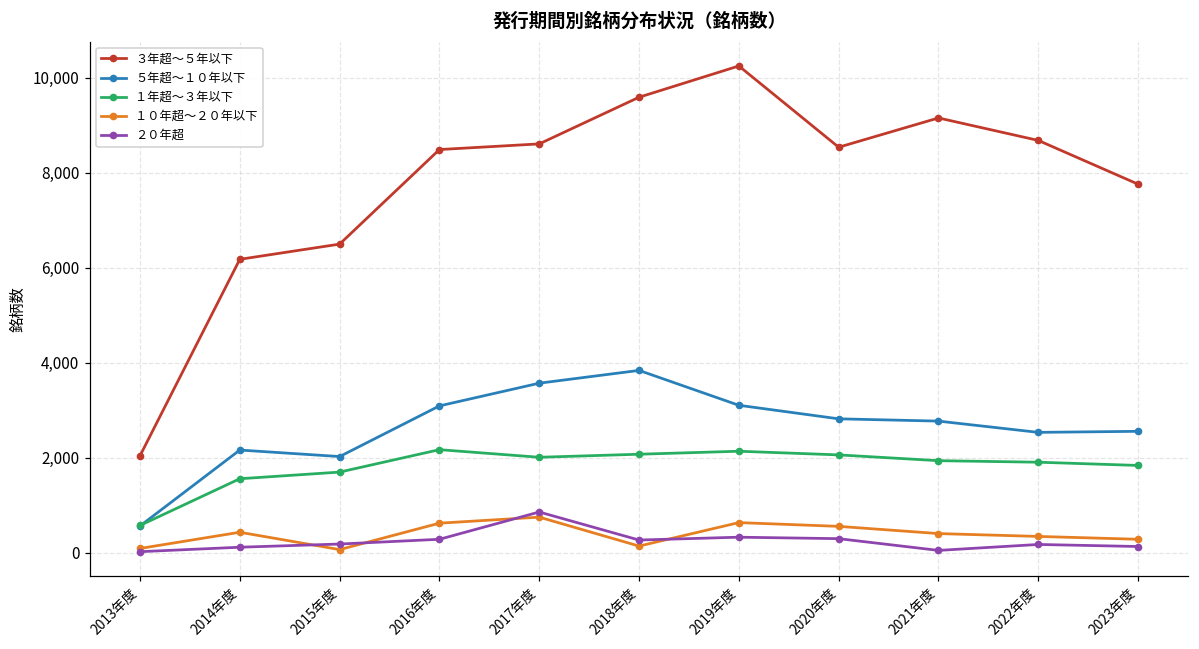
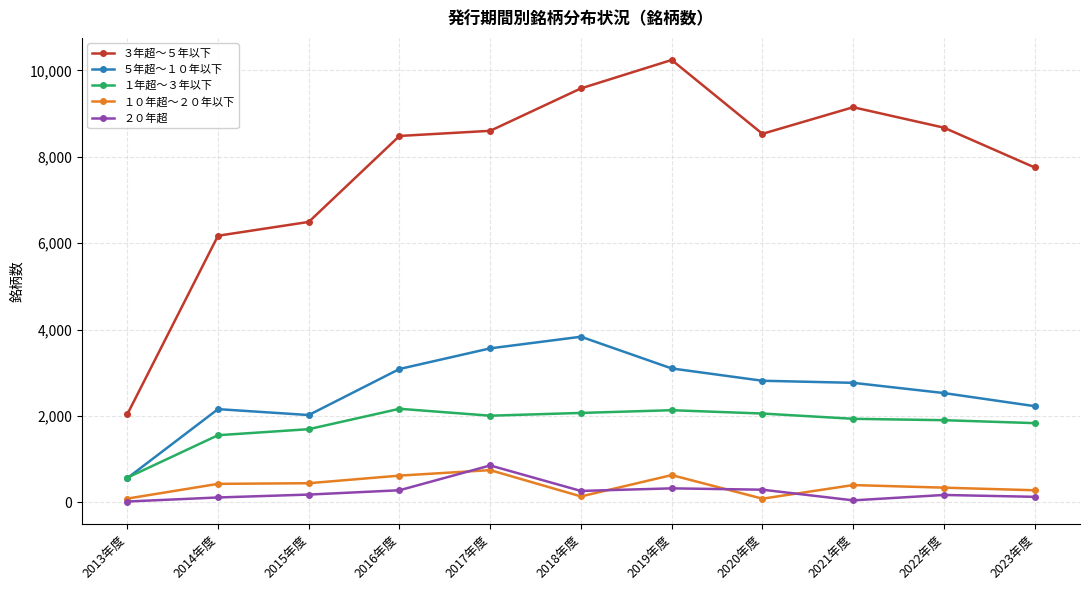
１０年超～２０年以下, 2015年度: 100 -> 400
１０年超～２０年以下, 2020年度: 600 -> 100
５年超～１０年以下, 2023年度: 2,600 -> 2,200
